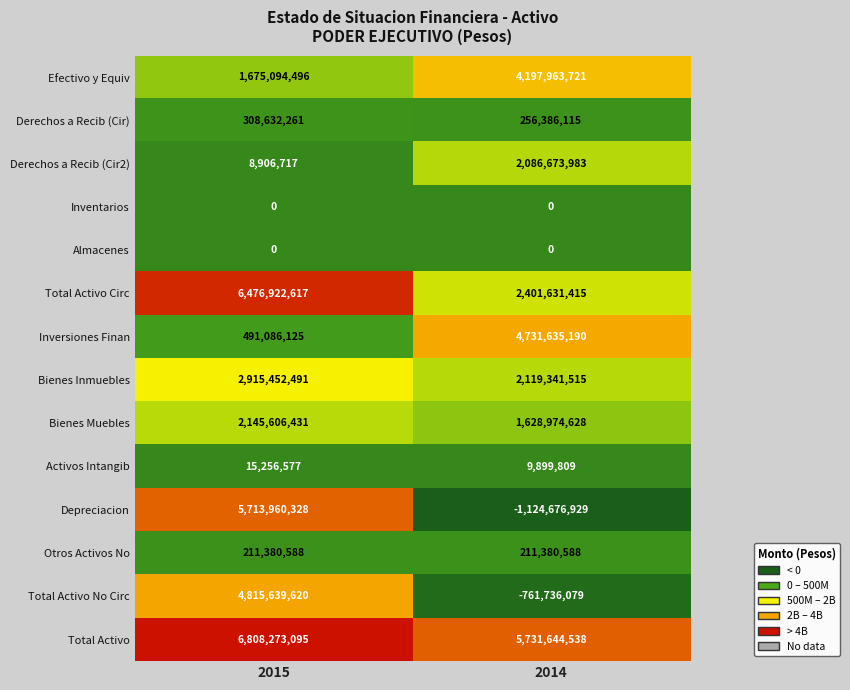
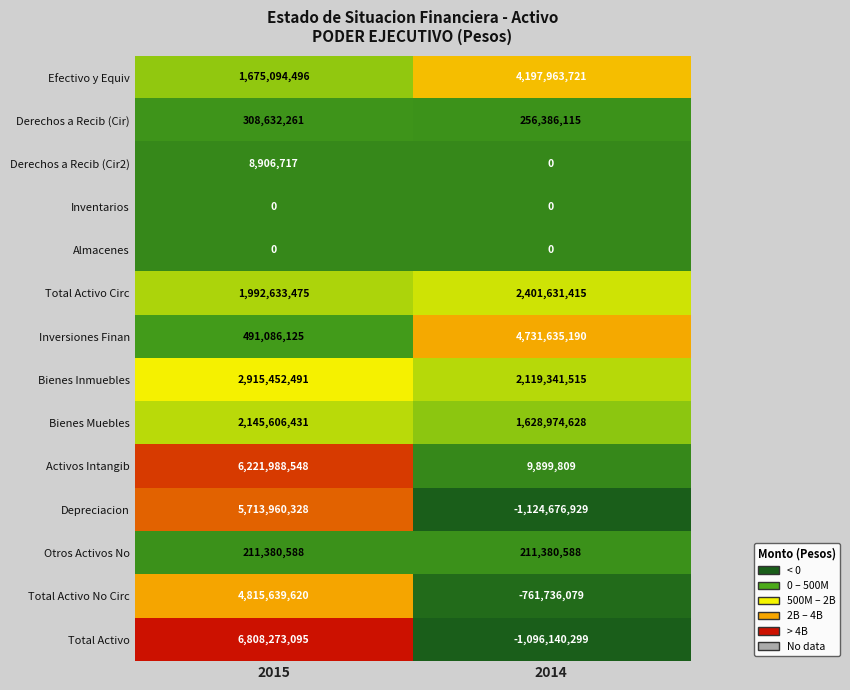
Derechos a Recib (Cir2), 2014: 2,086,673,983 -> 0
Total Activo Circ, 2015: 6,476,922,617 -> 1,992,633,475
Activos Intangib, 2015: 15,256,577 -> 6,221,988,548
Total Activo, 2014: 5,731,644,538 -> -1,096,140,299
